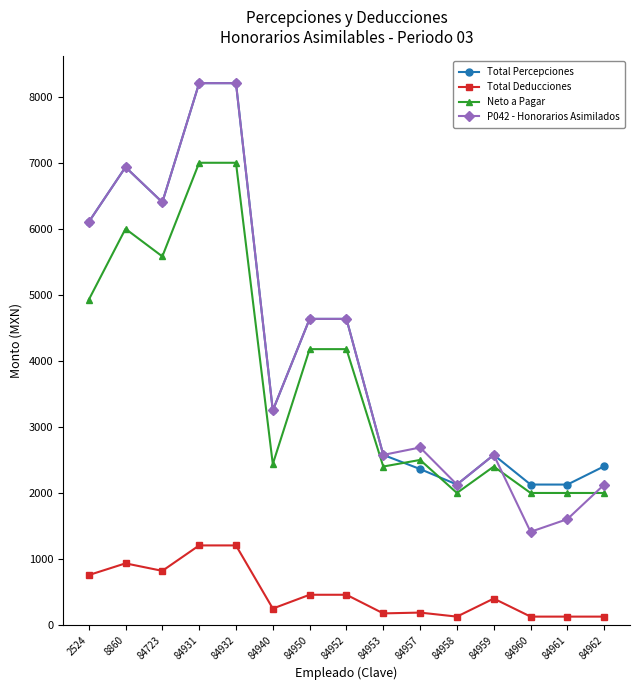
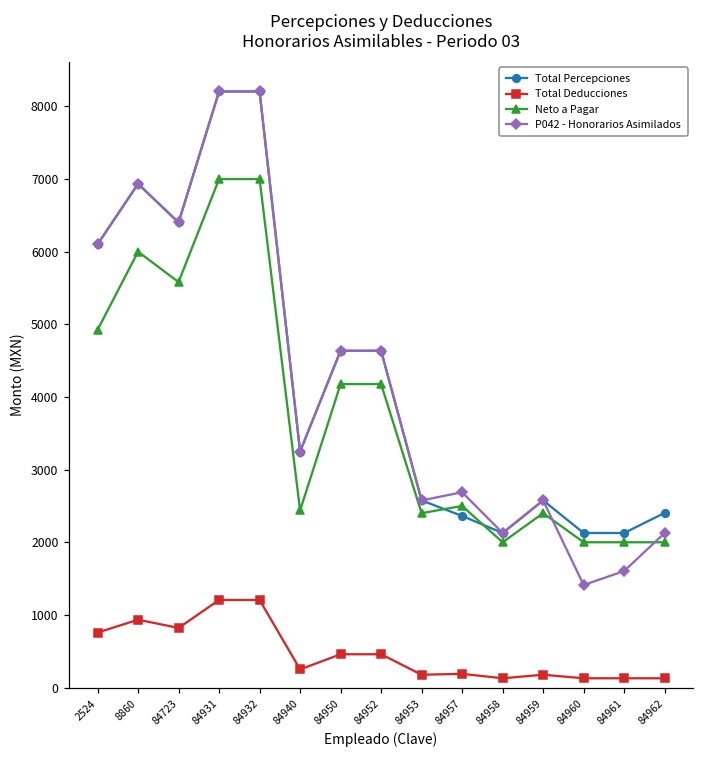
Total Deducciones, 84959: 400 -> 200
